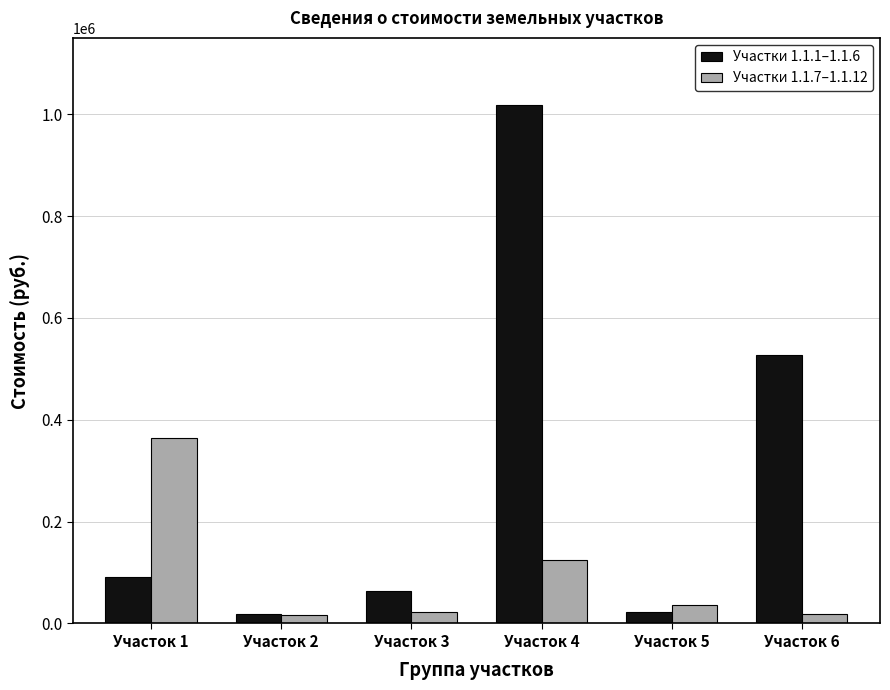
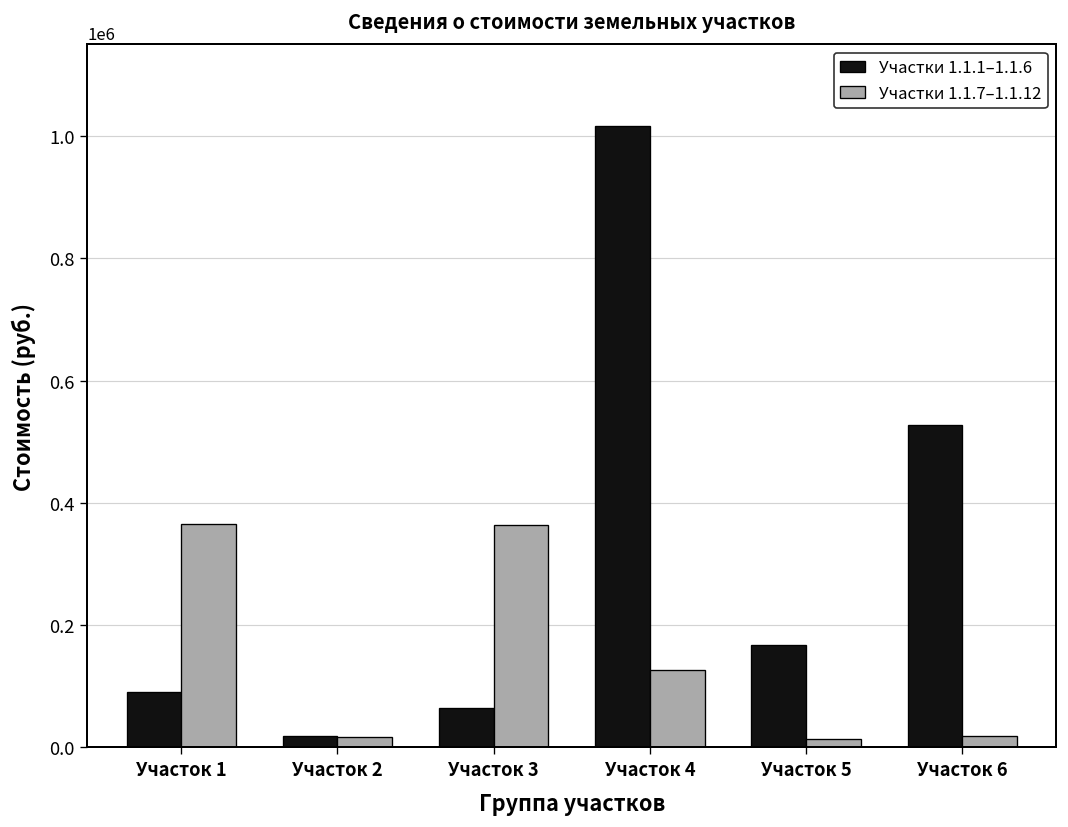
Участки 1.1.7–1.1.12, Участок 3: 20000 -> 360000
Участки 1.1.1–1.1.6, Участок 5: 20000 -> 170000
Участки 1.1.7–1.1.12, Участок 5: 40000 -> 10000
